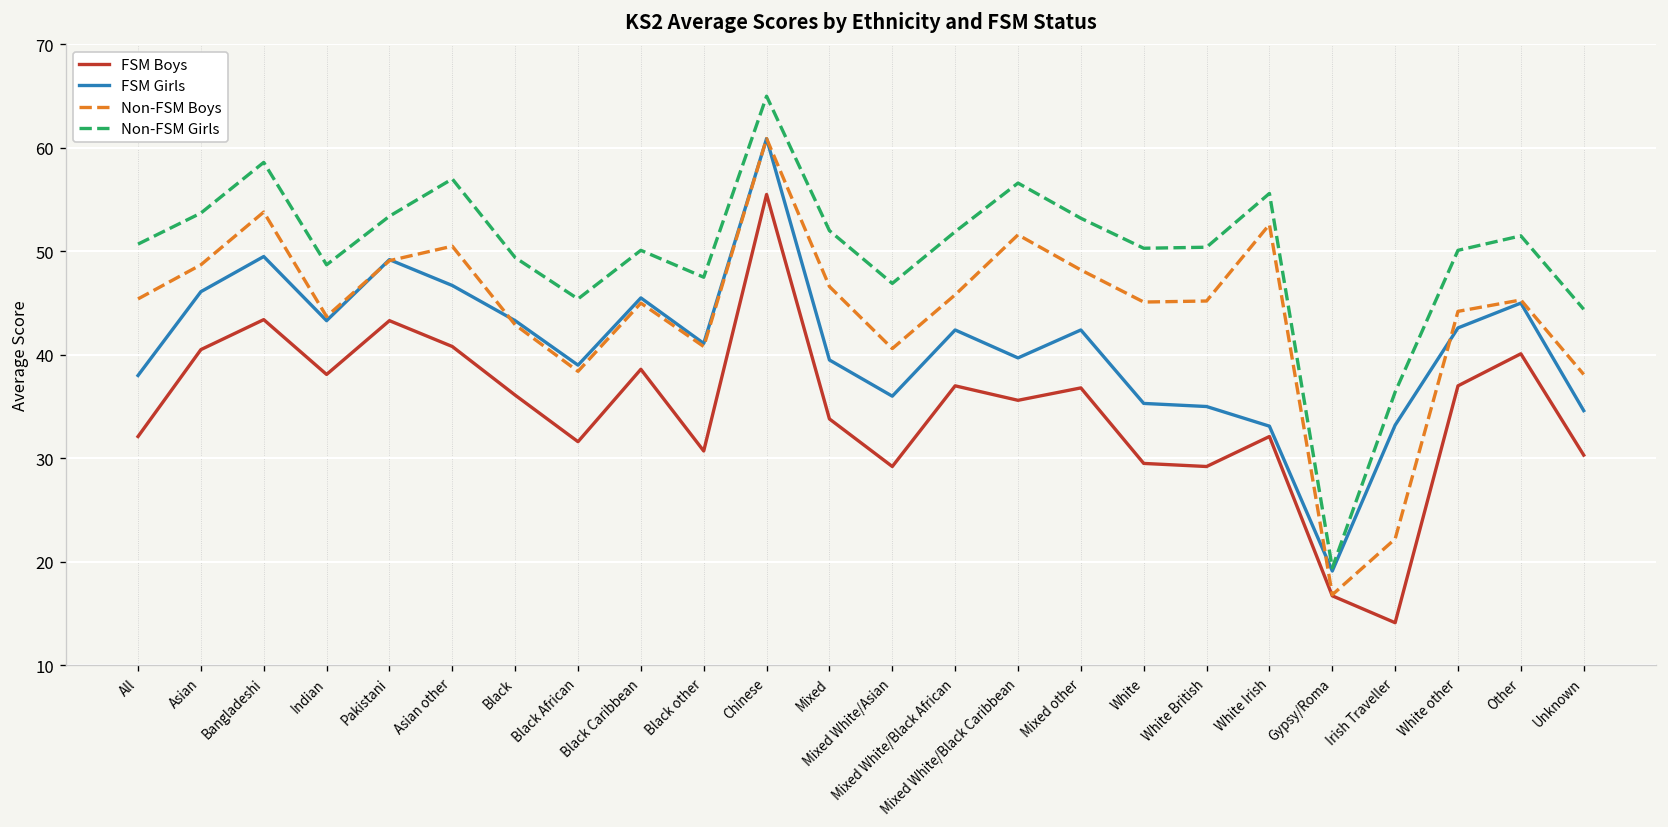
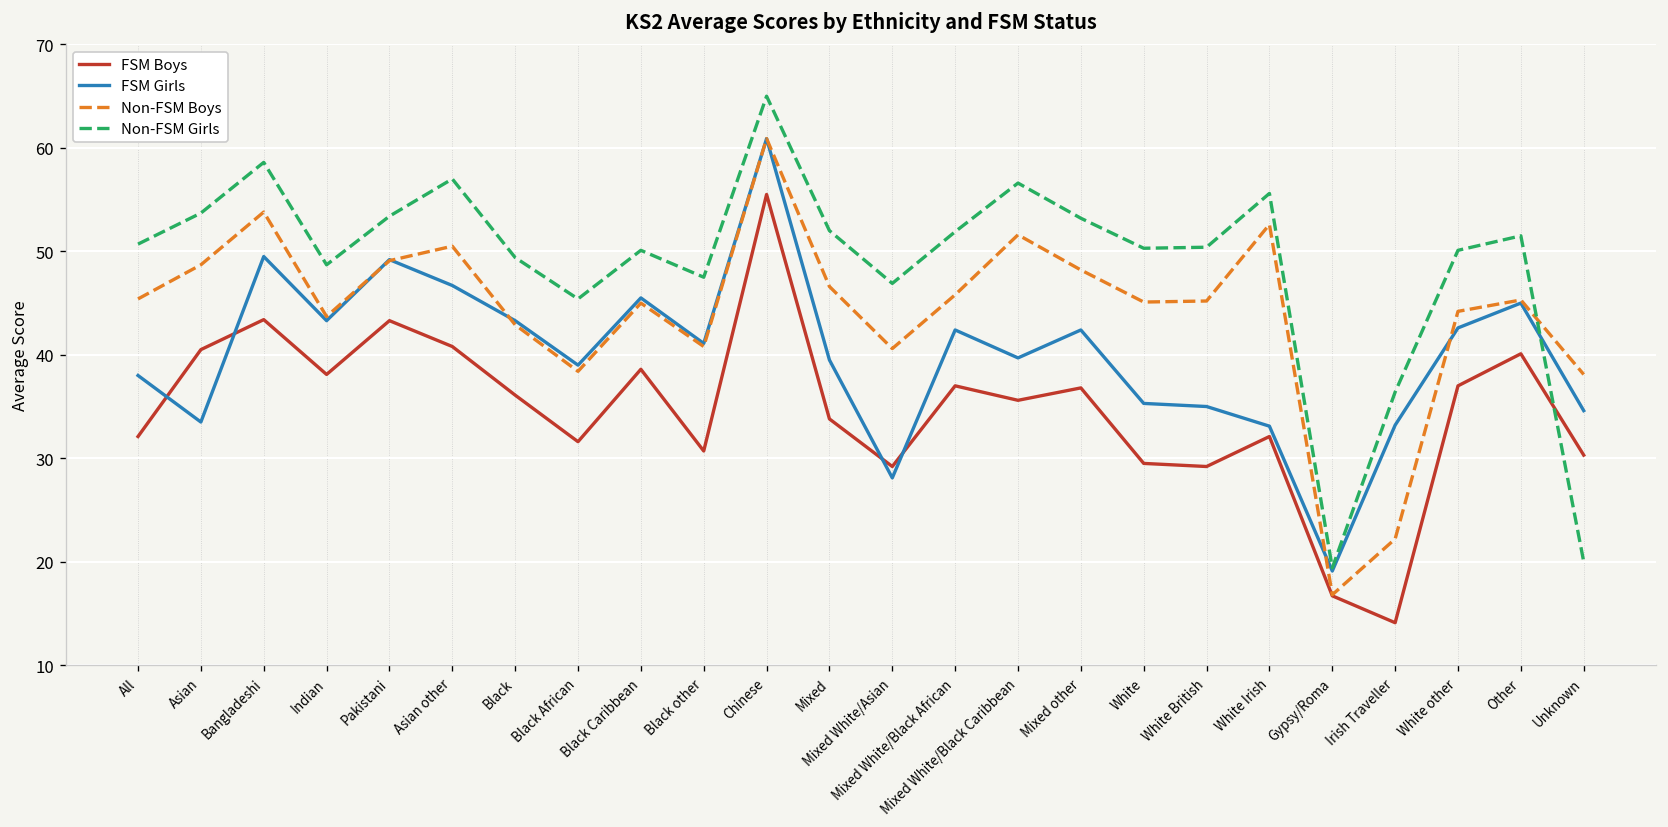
FSM Girls, Asian: 46 -> 34
FSM Girls, Mixed White/Asian: 36 -> 28
Non-FSM Girls, Unknown: 44 -> 20
